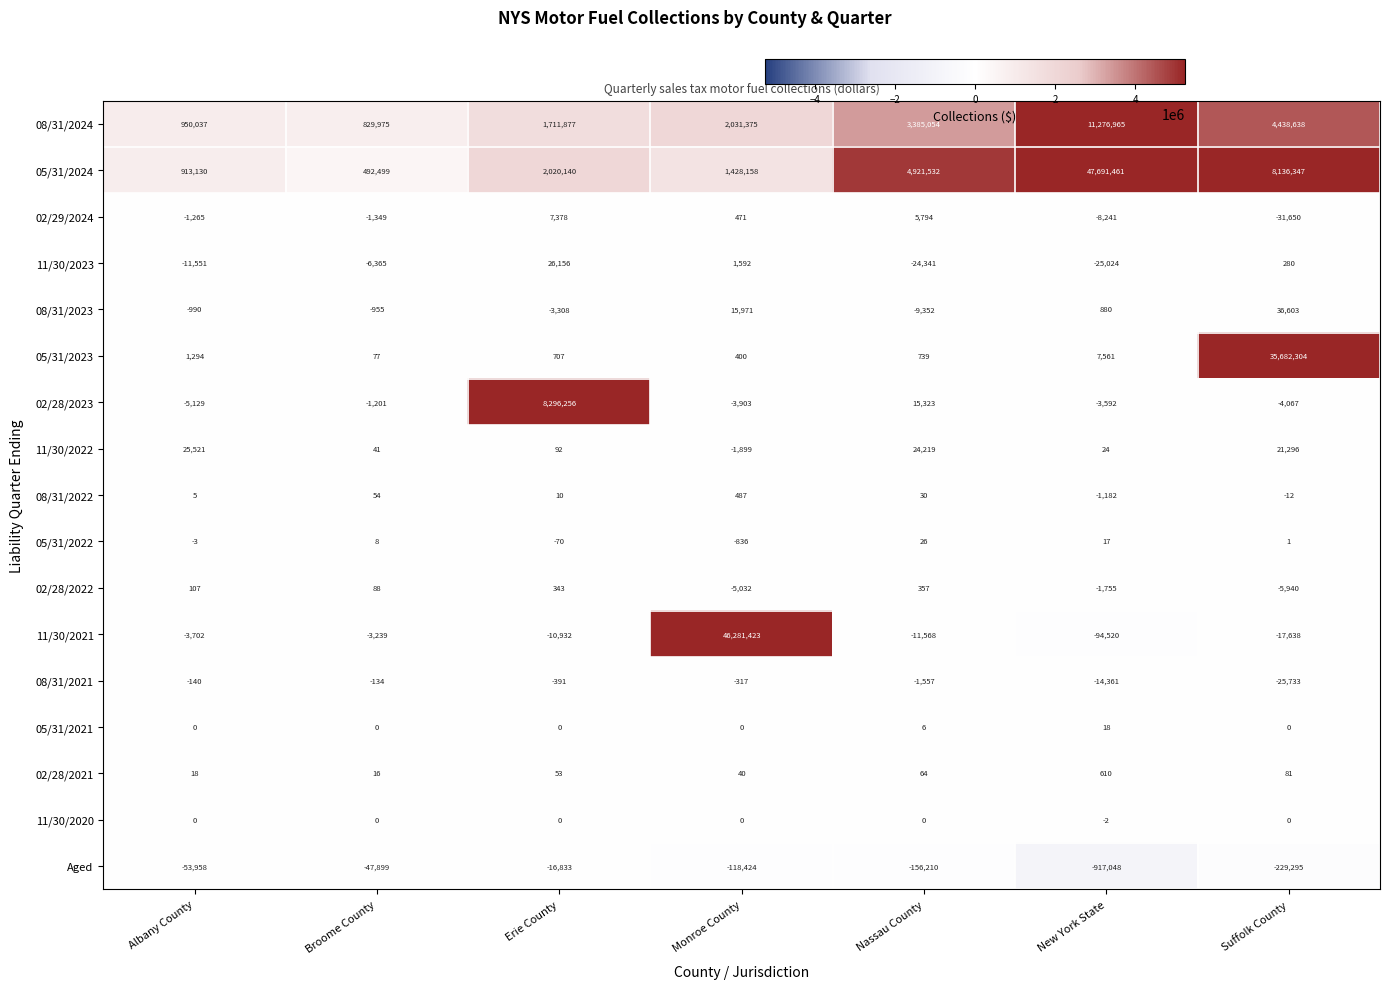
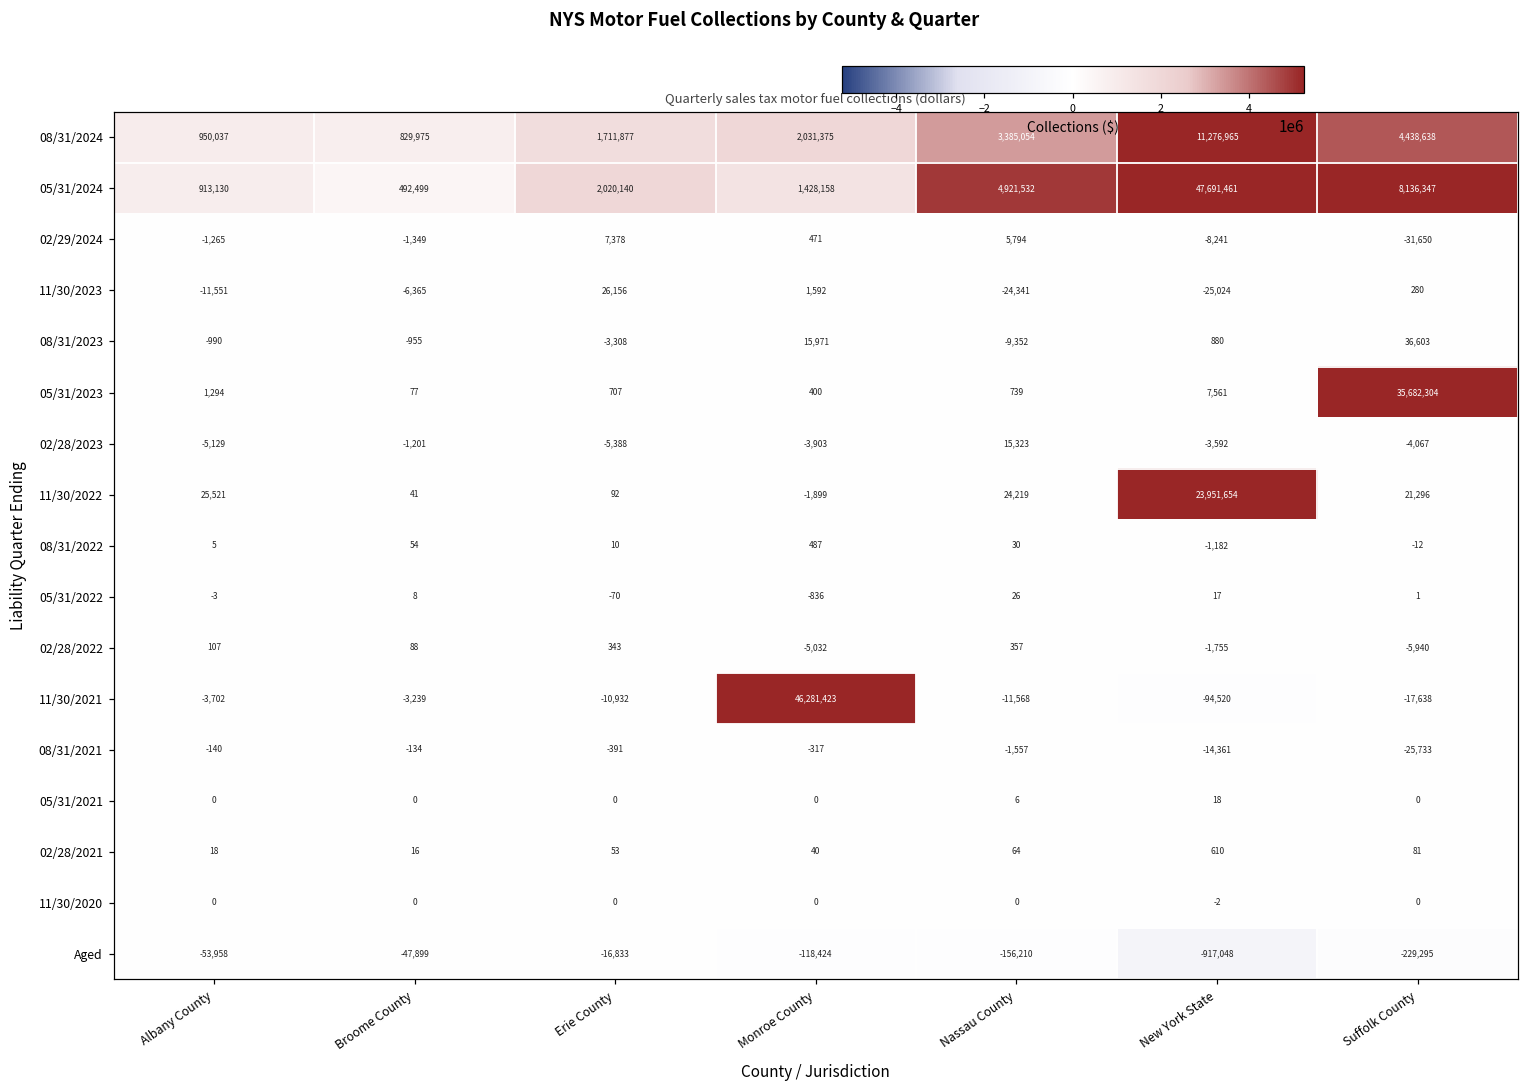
02/28/2023, Erie County: 8,296,256 -> -5,388
11/30/2022, New York State: 24 -> 23,951,654
